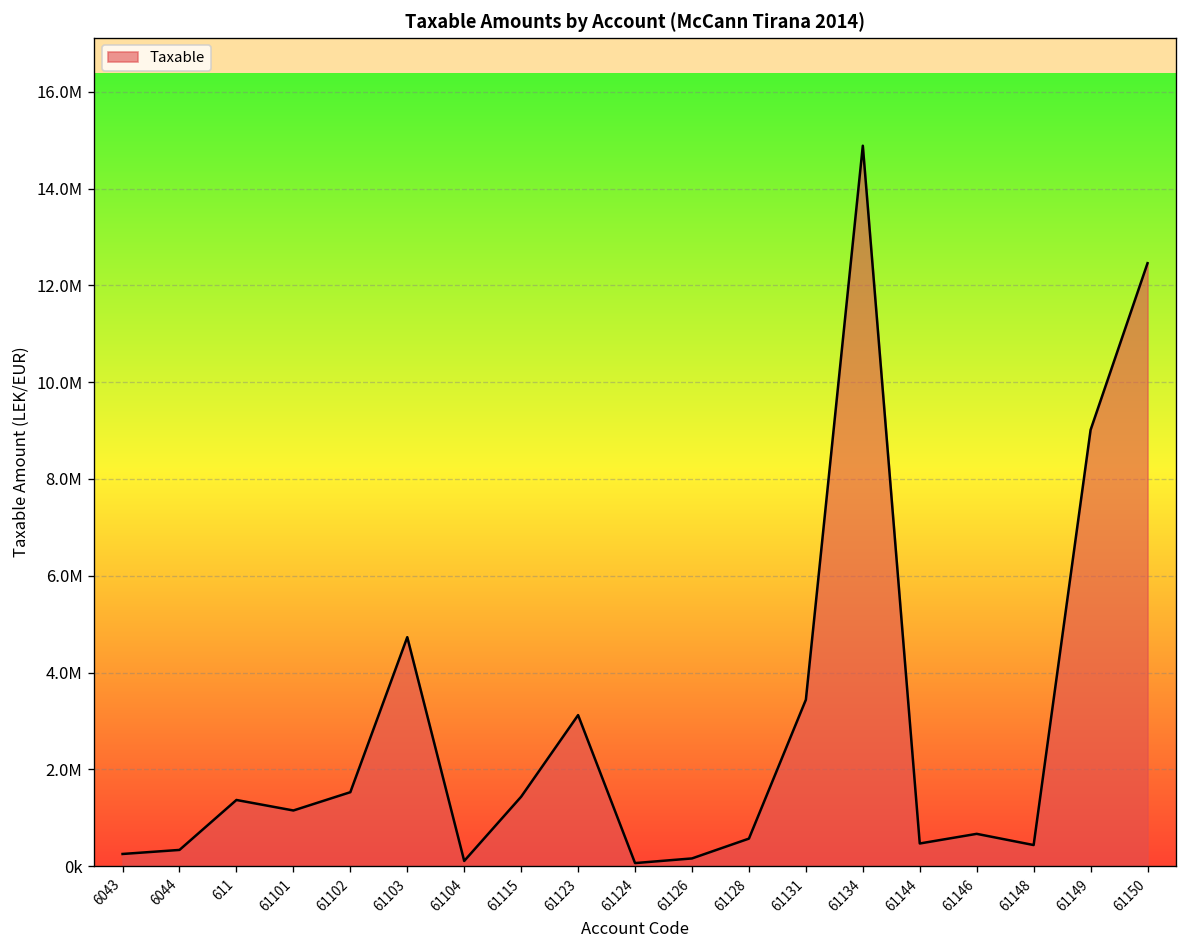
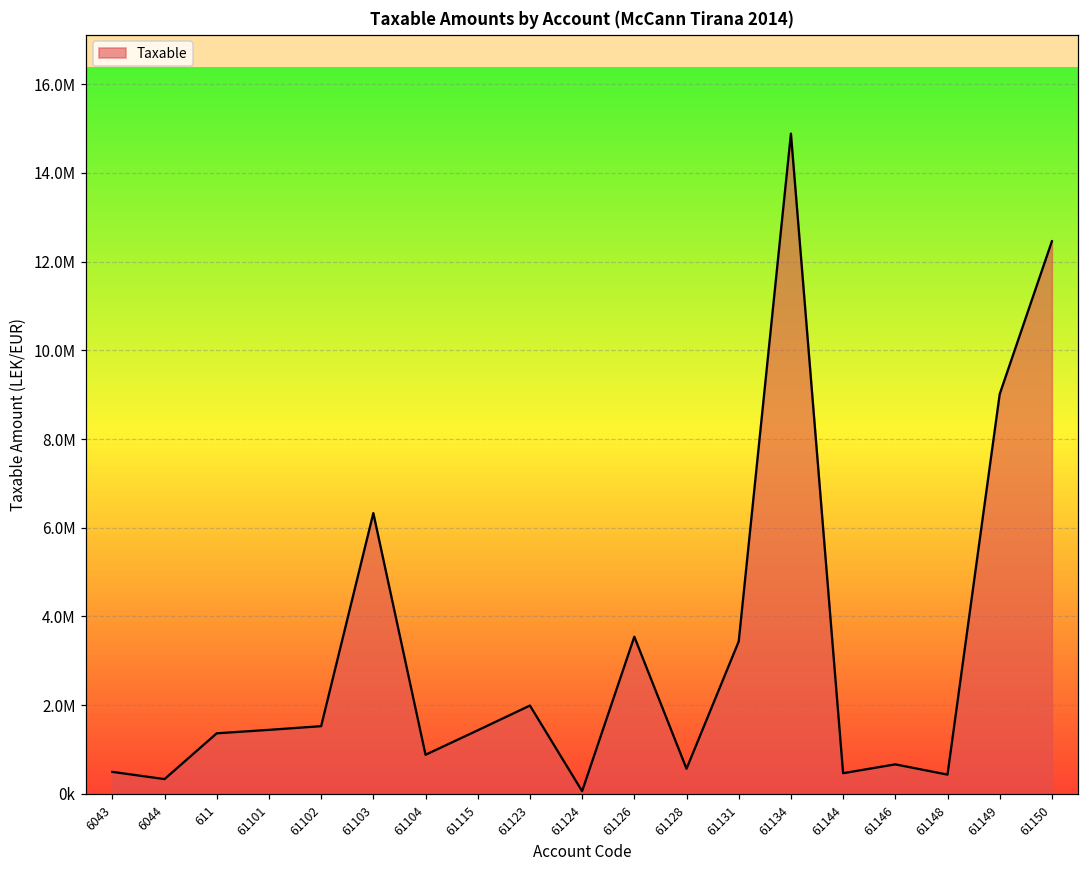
6043: 300000 -> 500000
61101: 1100000 -> 1400000
61103: 4700000 -> 6300000
61104: 100000 -> 900000
61123: 3100000 -> 2000000
61126: 200000 -> 3500000
